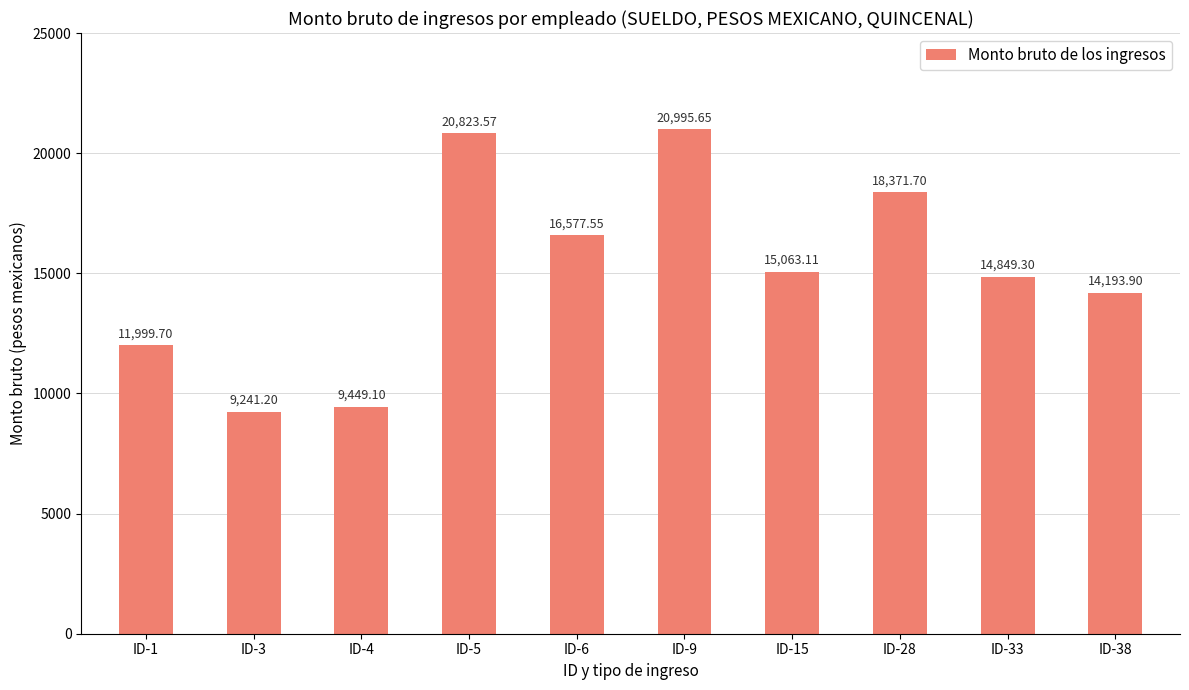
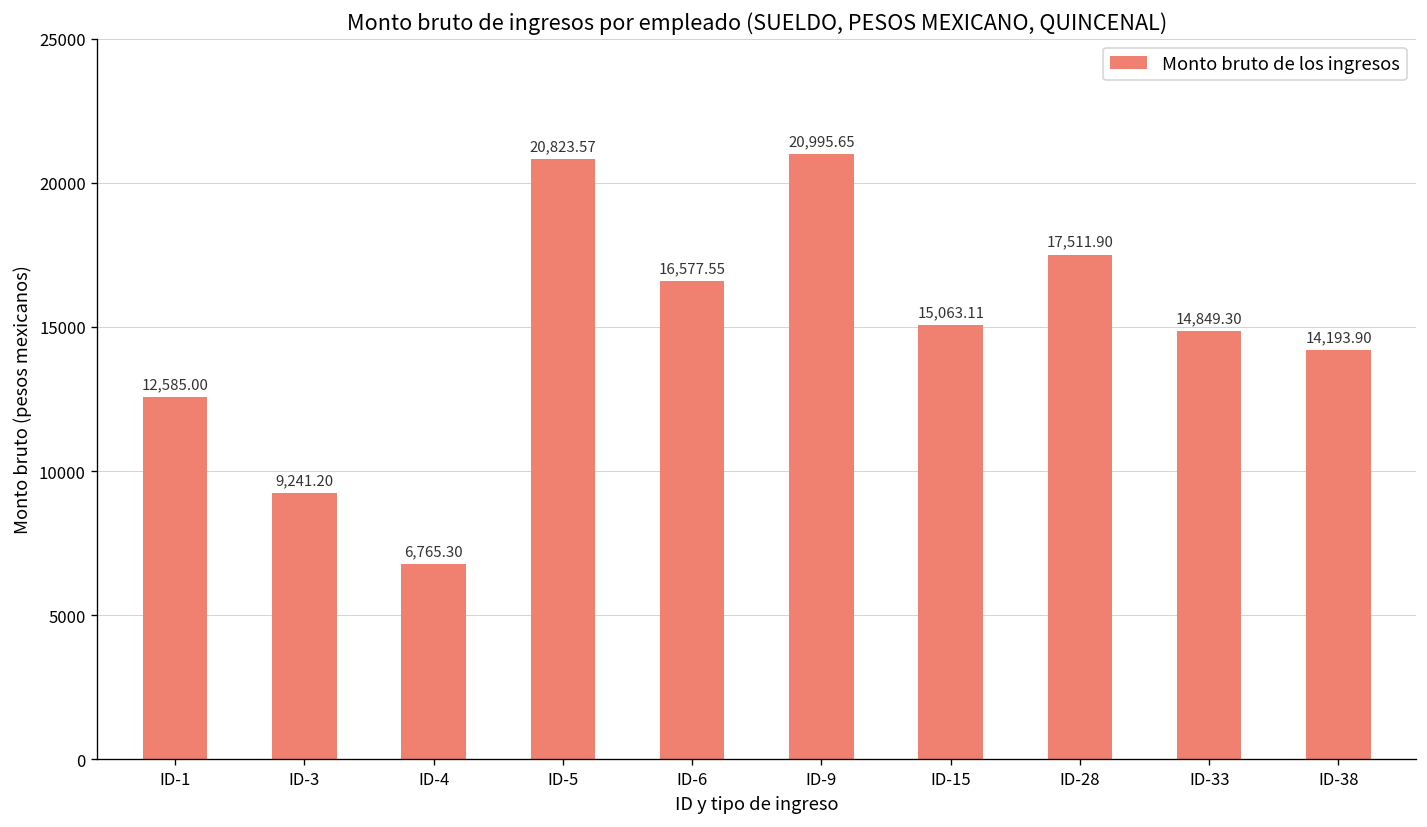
ID-1: 11,999.70 -> 12,585.00
ID-4: 9,449.10 -> 6,765.30
ID-28: 18,371.70 -> 17,511.90
